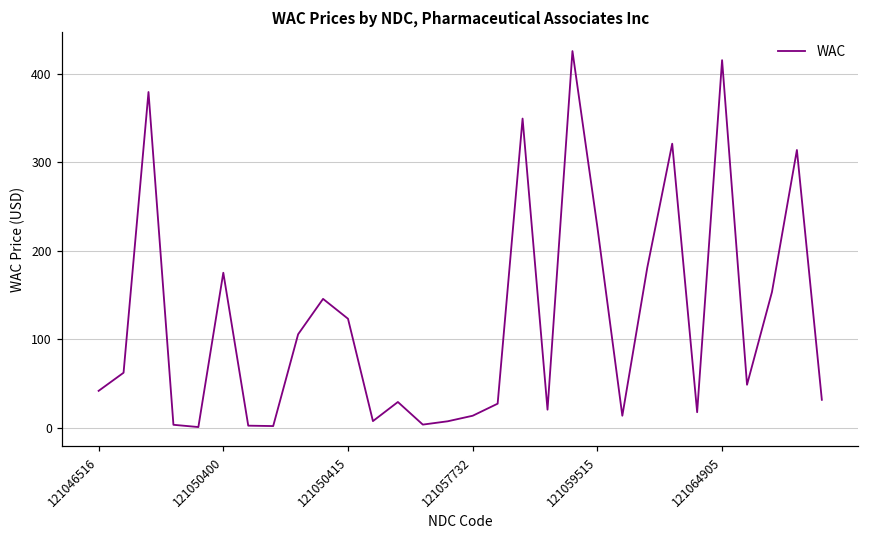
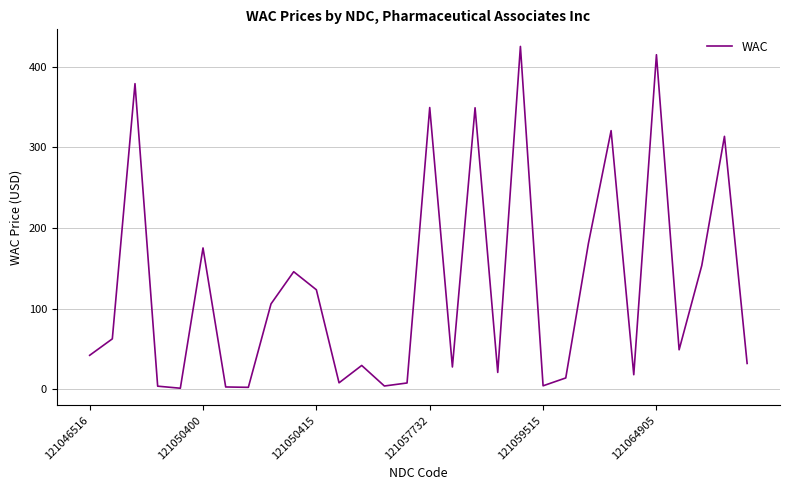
121057732: 10 -> 350
121059515: 230 -> 0
